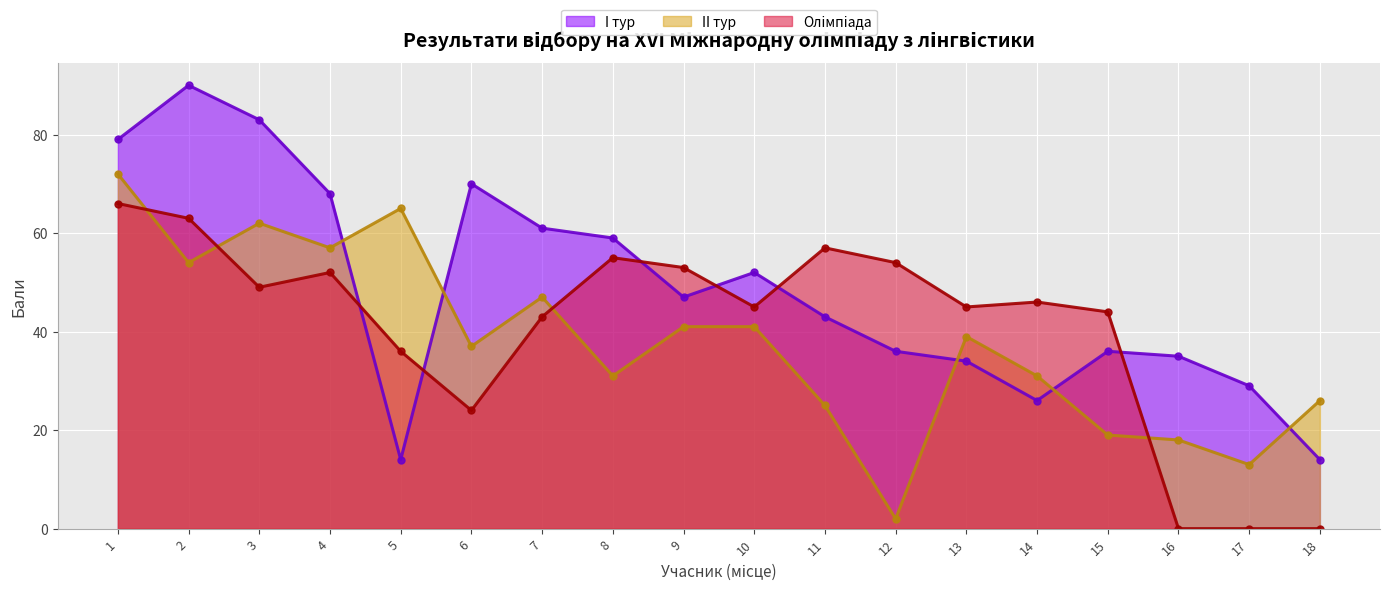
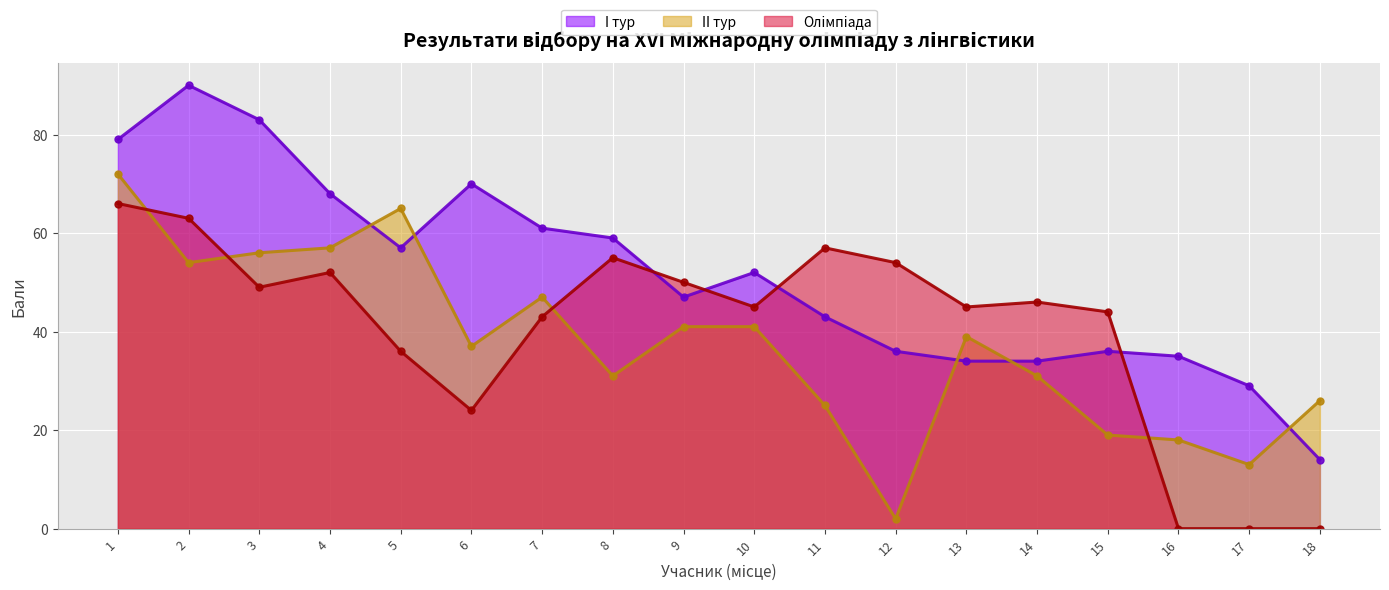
II тур, 3: 62 -> 56
I тур, 5: 14 -> 57
Олімпіада, 9: 53 -> 50
I тур, 14: 26 -> 34
